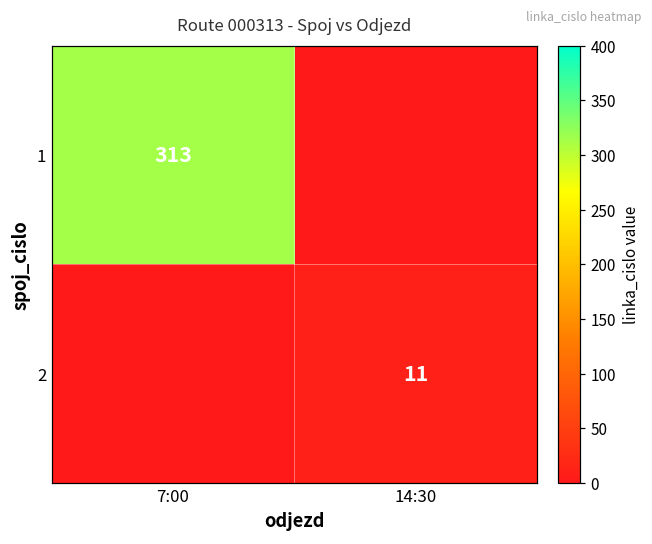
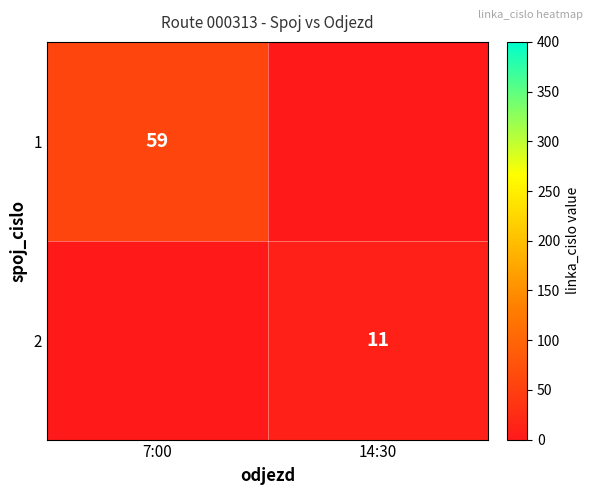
1, 7:00: 313 -> 59
